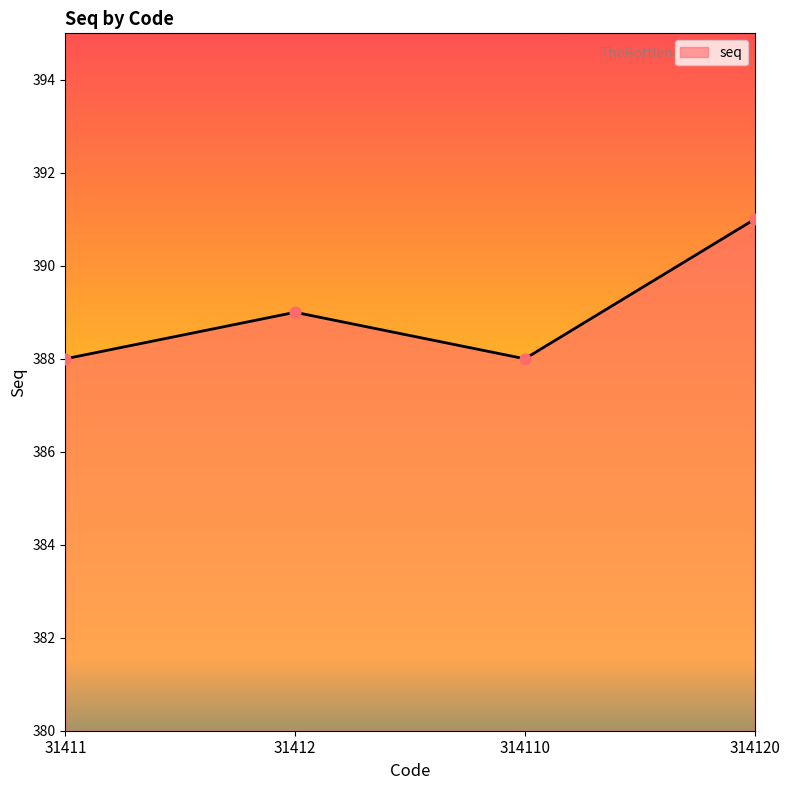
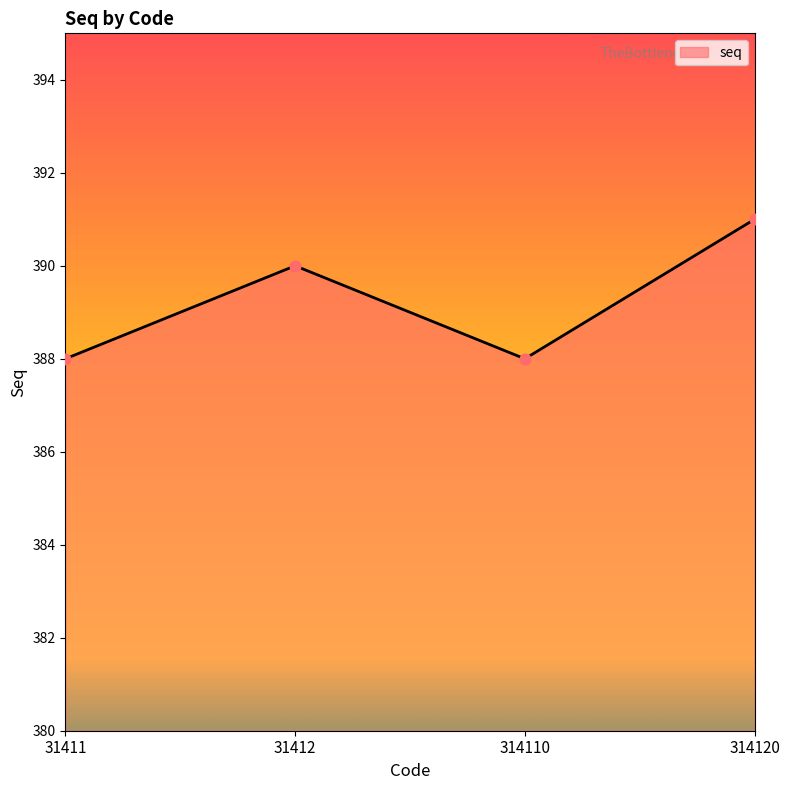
31412: 389 -> 390
